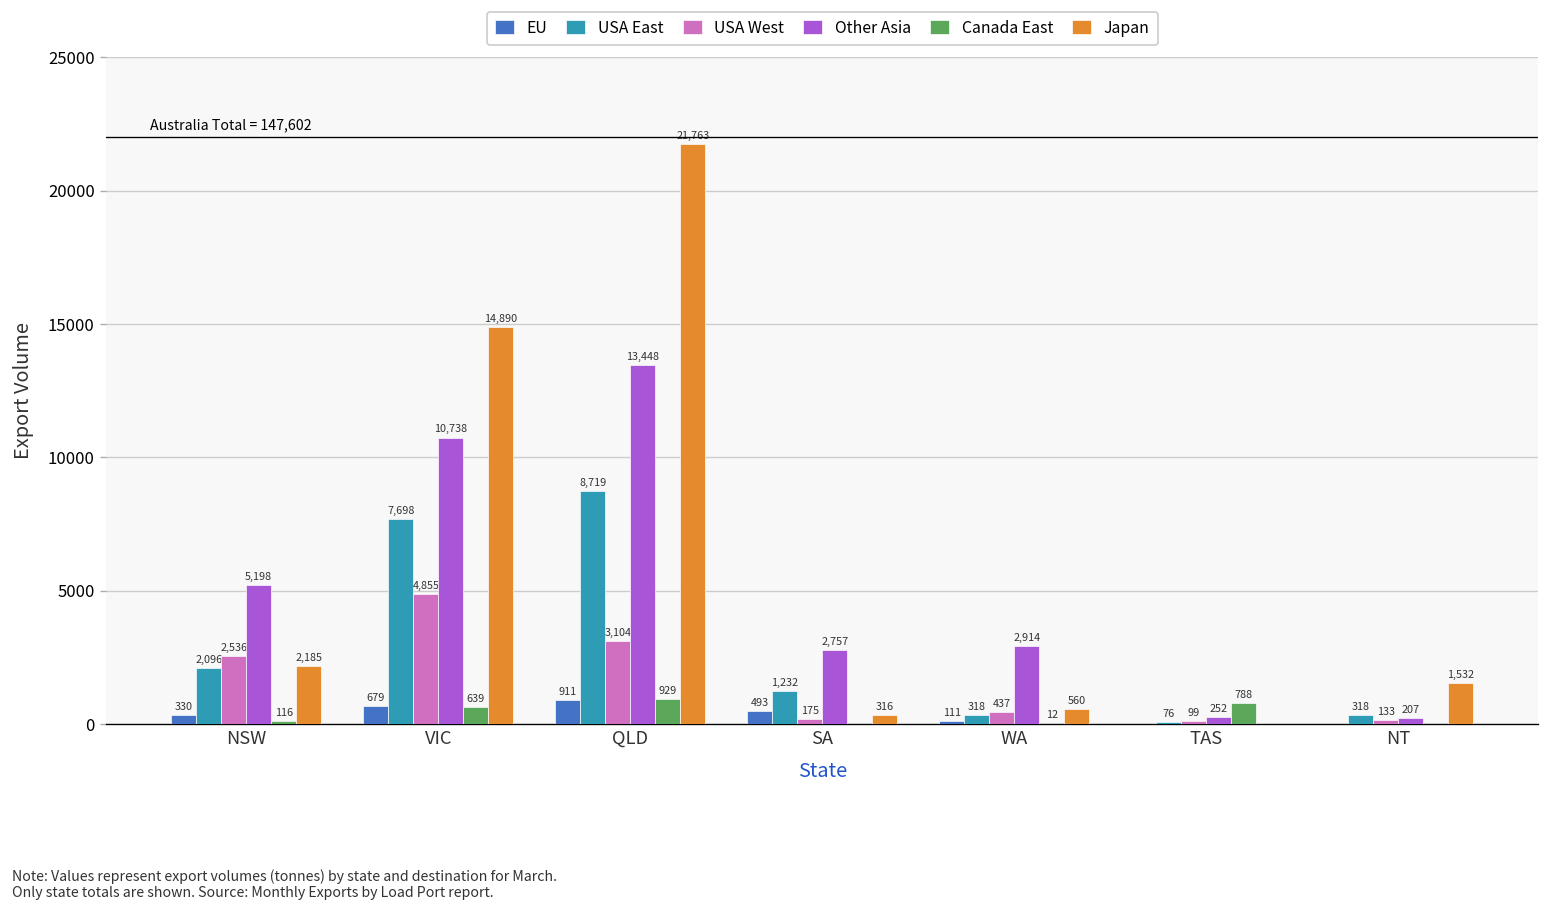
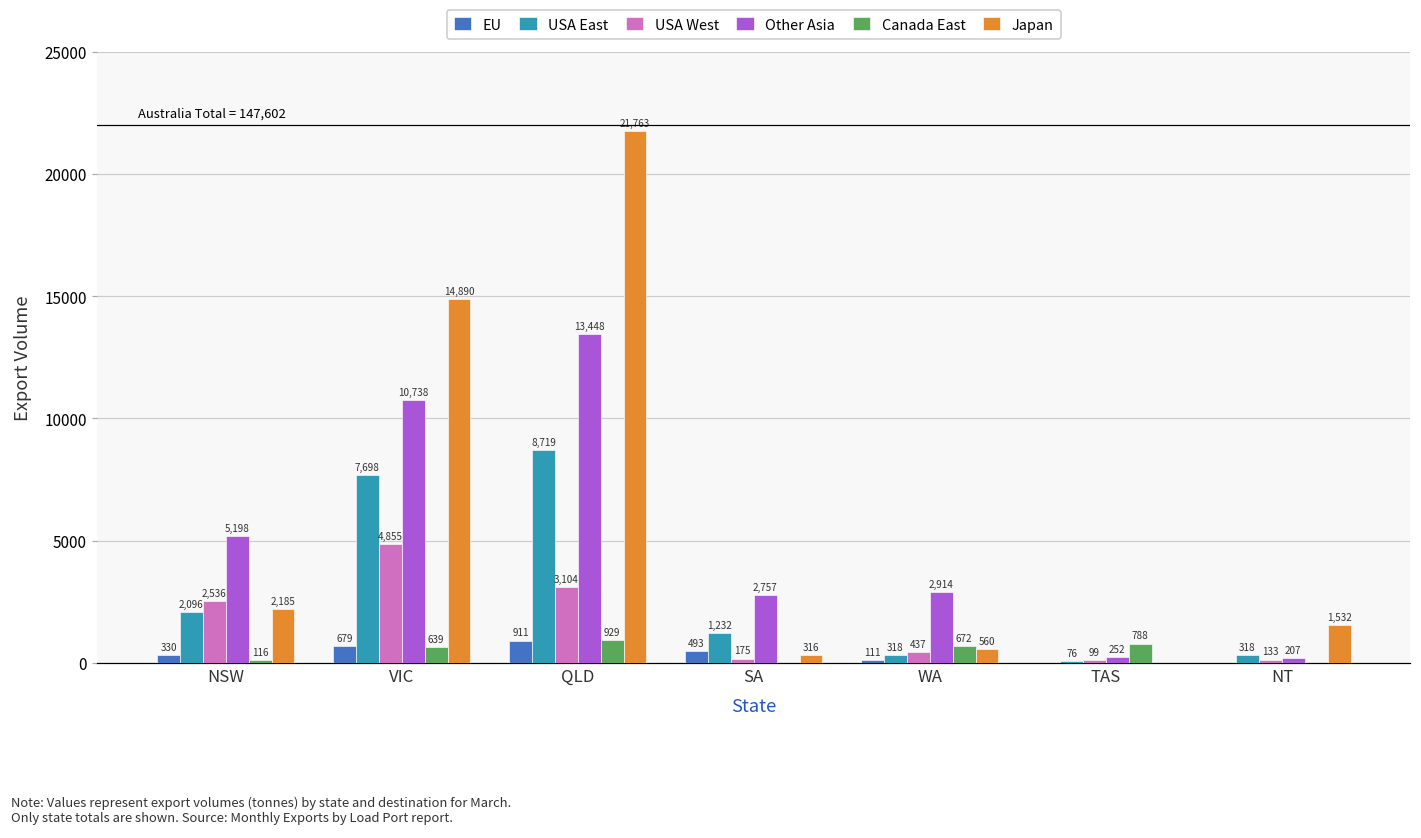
Canada East, WA: 12 -> 672
